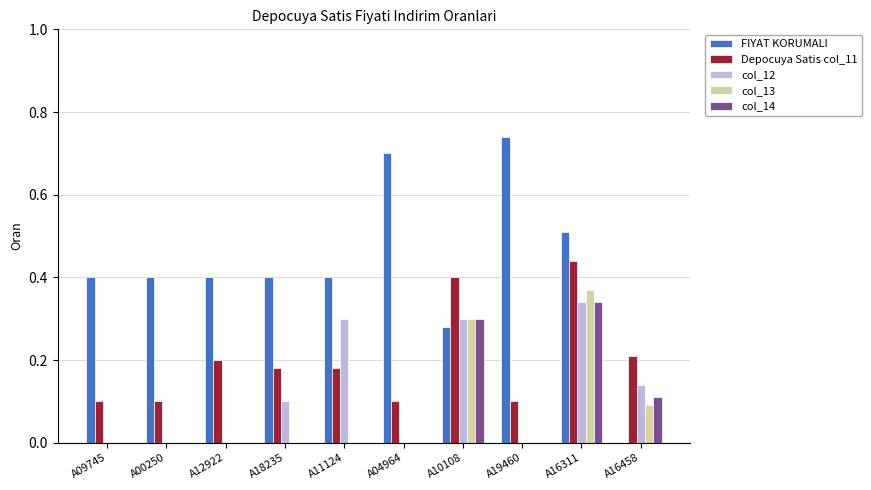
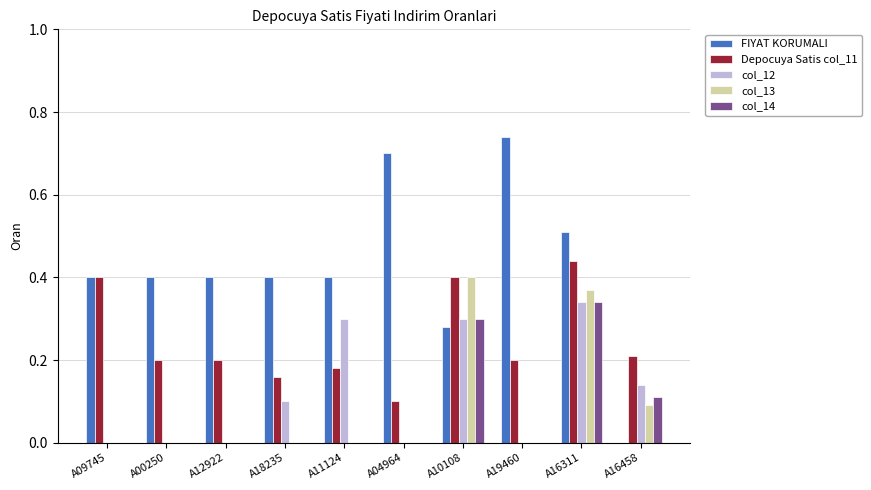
Depocuya Satis col_11, A09745: 0.1 -> 0.4
Depocuya Satis col_11, A00250: 0.1 -> 0.2
Depocuya Satis col_11, A18235: 0.18 -> 0.16
col_13, A10108: 0.3 -> 0.4
Depocuya Satis col_11, A19460: 0.1 -> 0.2
